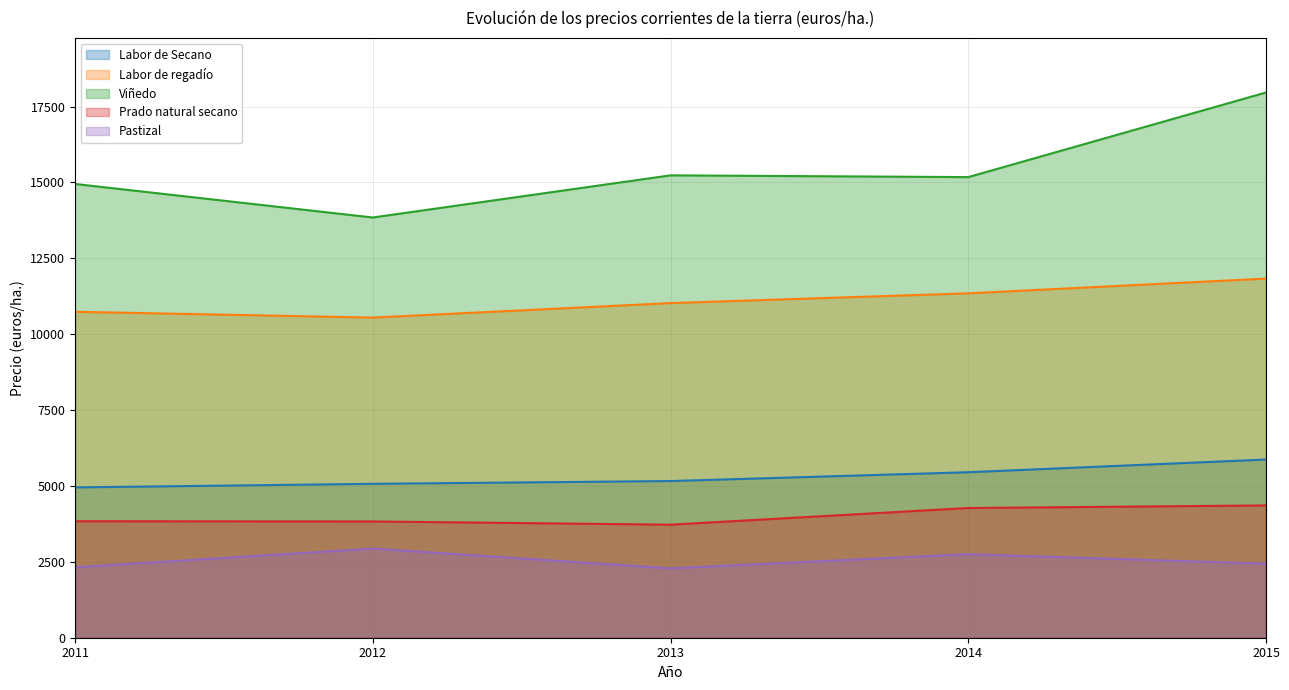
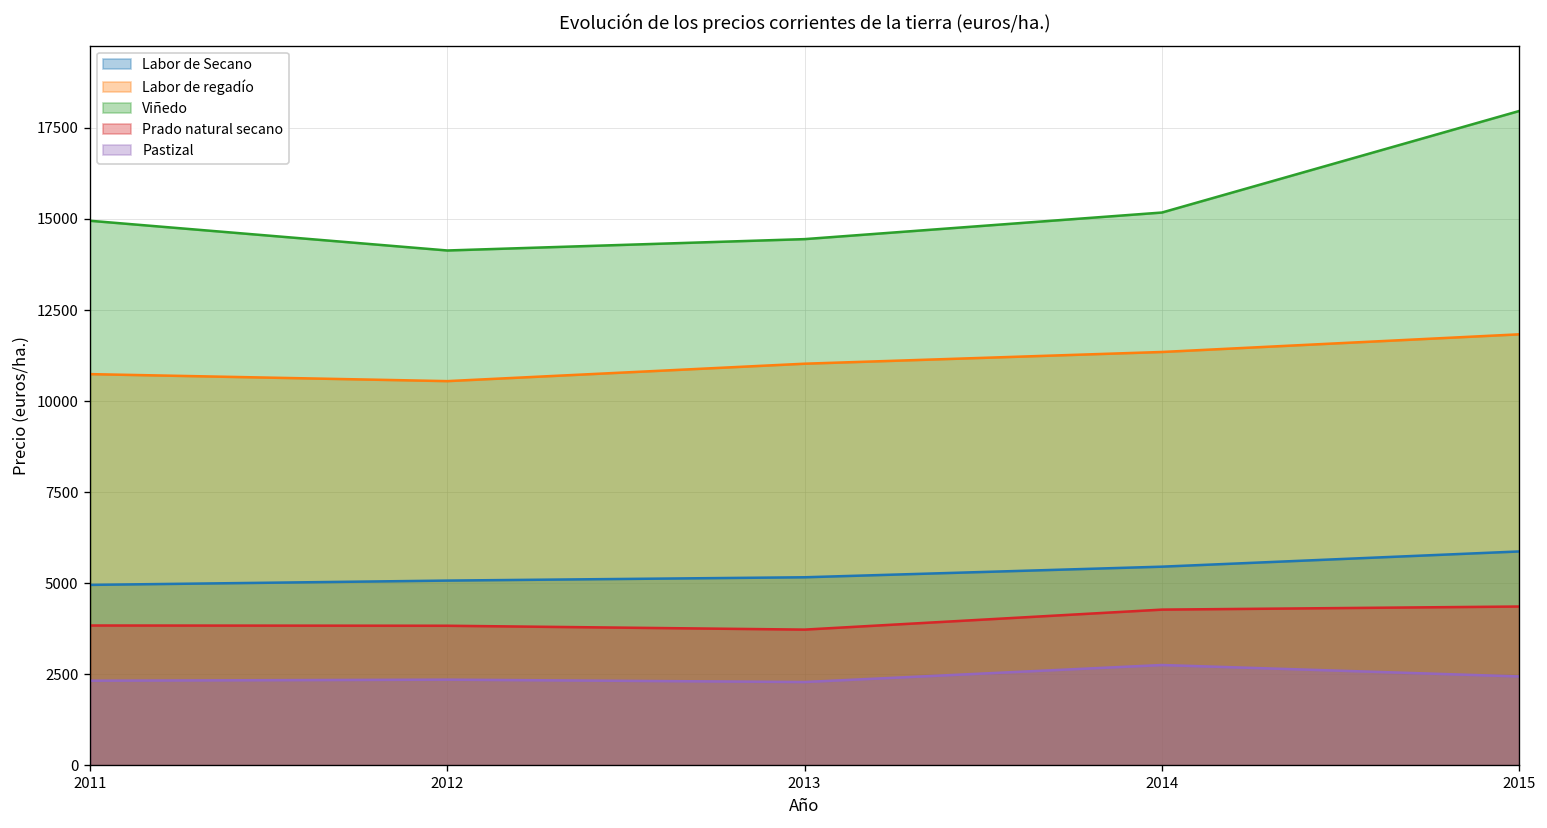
Viñedo, 2012: 13800 -> 14100
Pastizal, 2012: 2900 -> 2400
Viñedo, 2013: 15200 -> 14400
